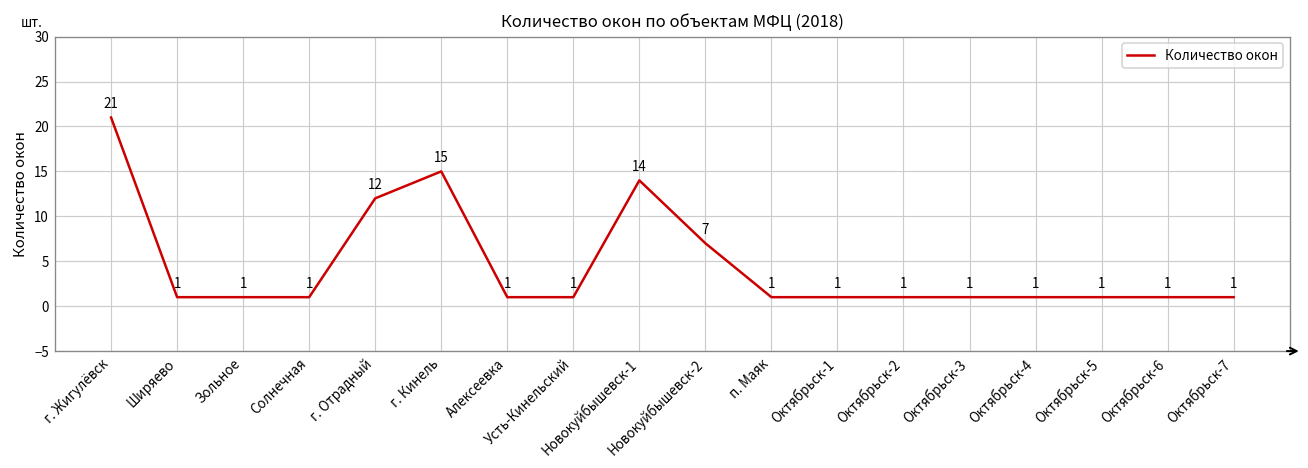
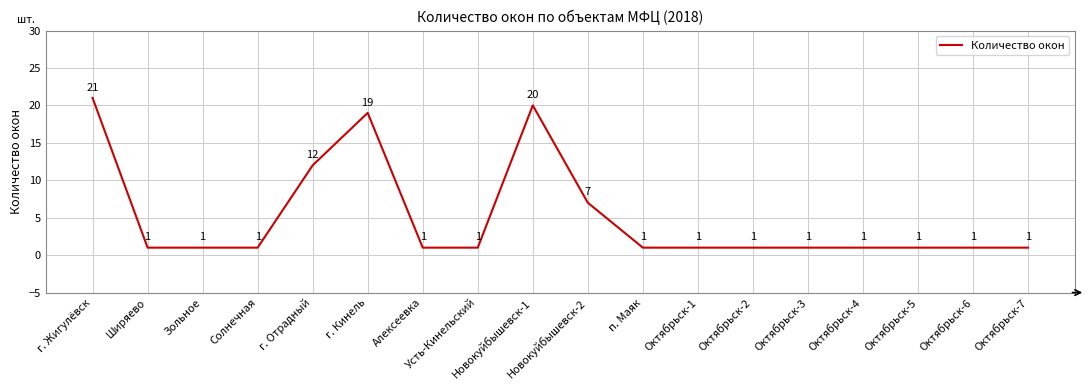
г. Кинель: 15 -> 19
Новокуйбышевск-1: 14 -> 20
